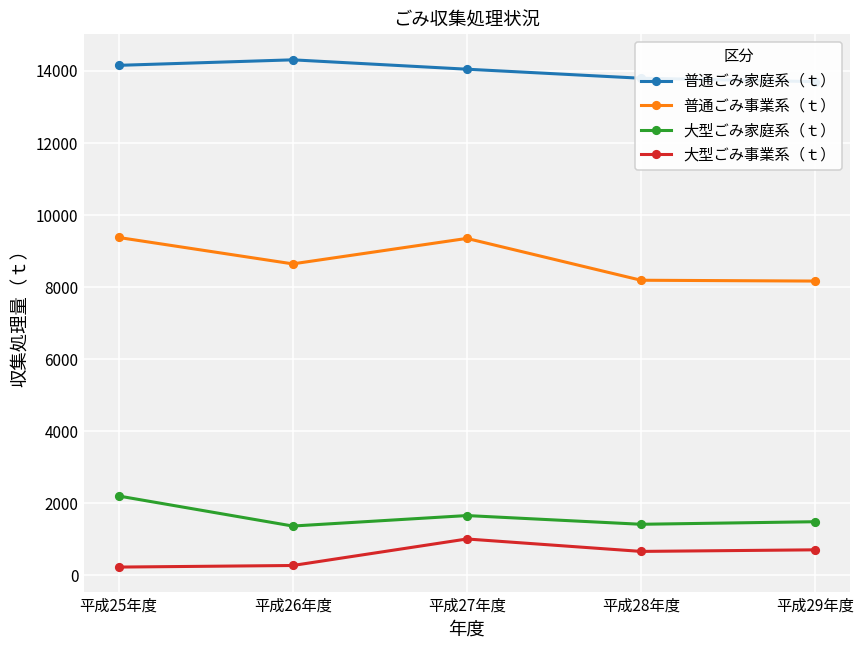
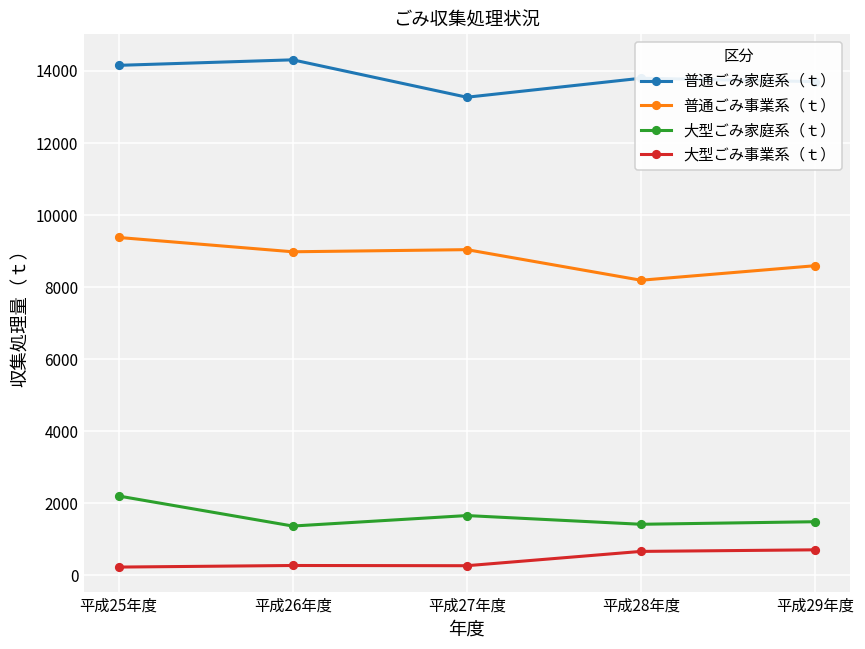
普通ごみ事業系（ｔ）, 平成26年度: 8600 -> 9000
普通ごみ家庭系（ｔ）, 平成27年度: 14100 -> 13300
普通ごみ事業系（ｔ）, 平成27年度: 9400 -> 9000
大型ごみ事業系（ｔ）, 平成27年度: 1000 -> 300
普通ごみ事業系（ｔ）, 平成29年度: 8200 -> 8600
